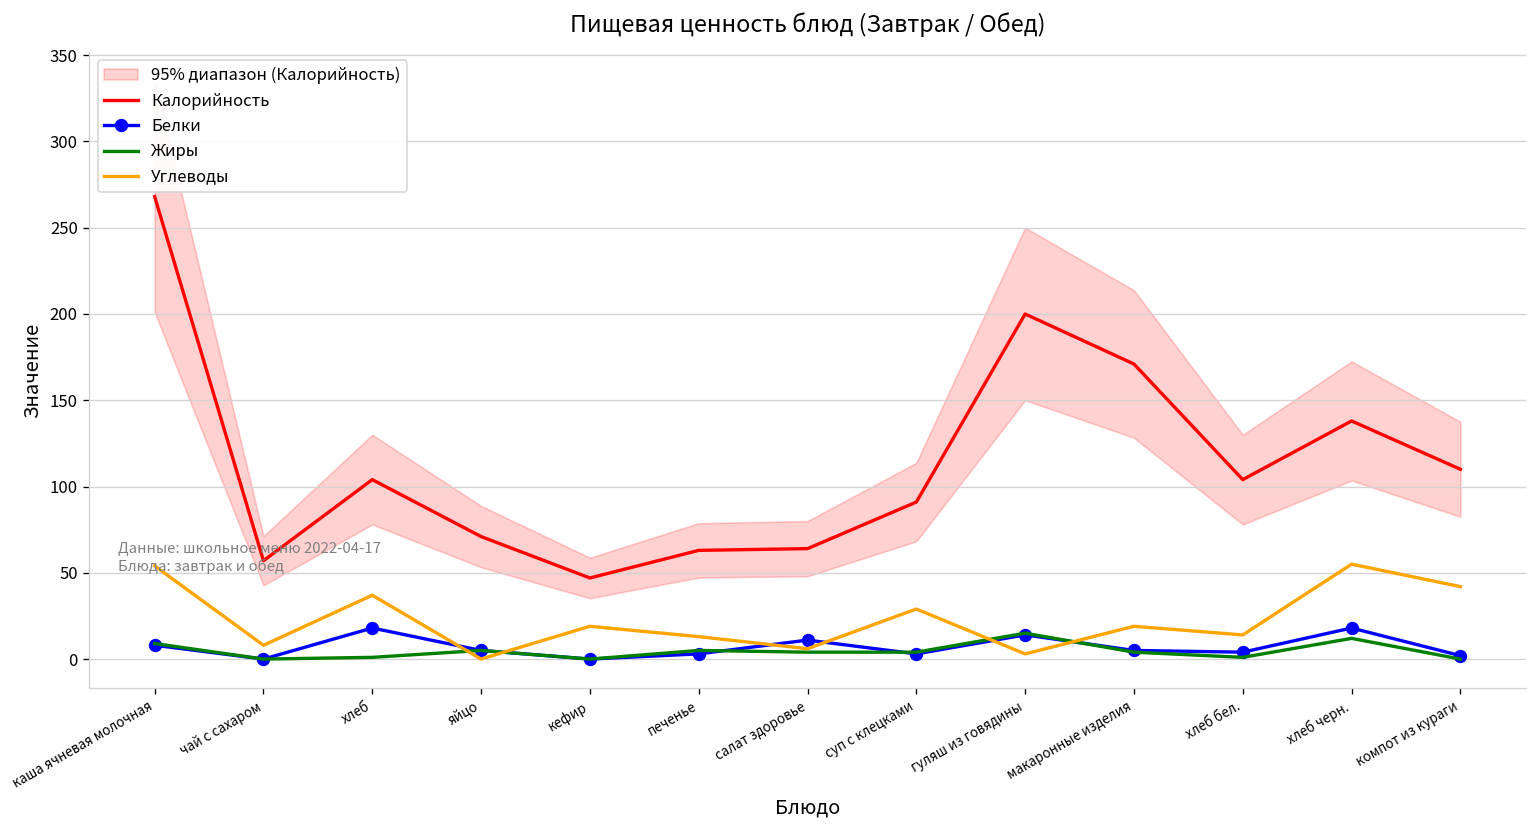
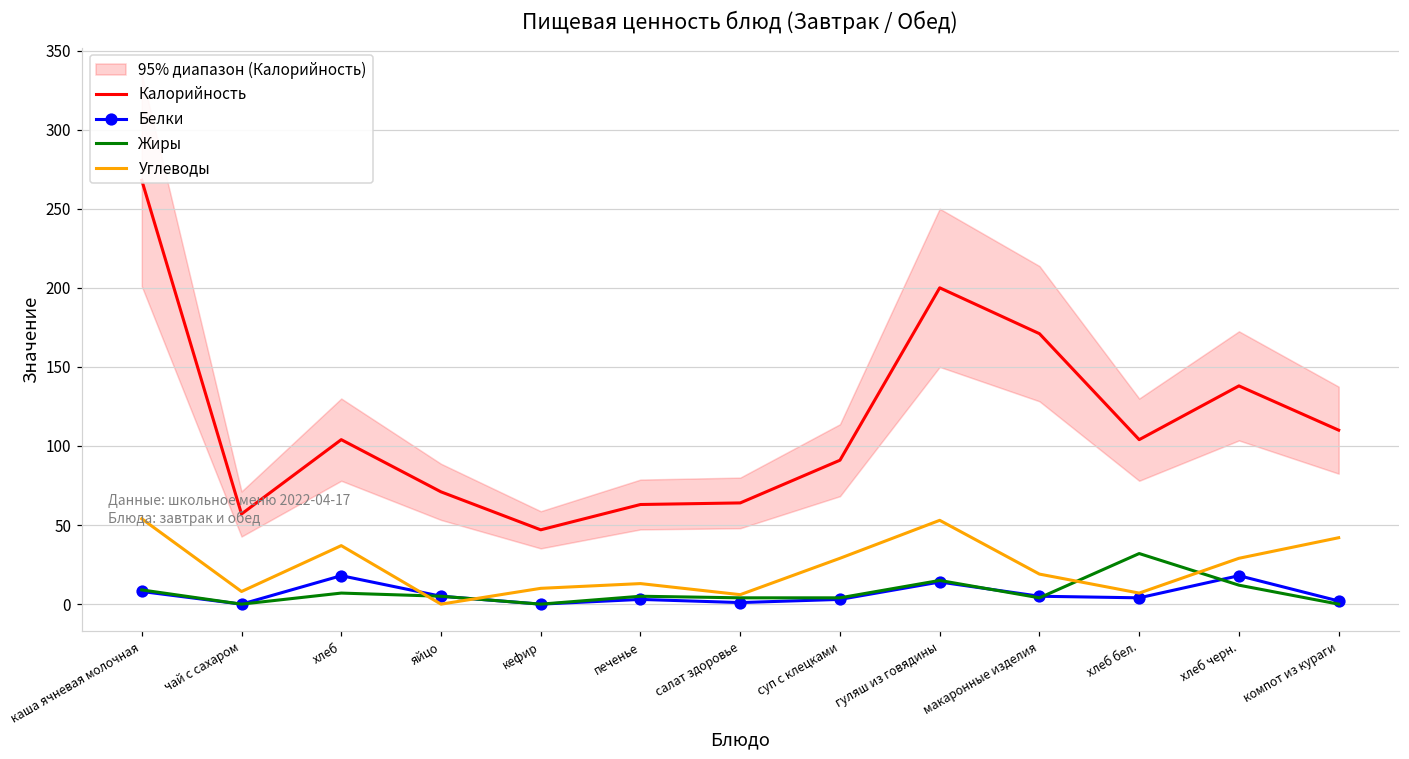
Жиры, хлеб: 1 -> 7
Углеводы, кефир: 19 -> 10
Белки, салат здоровье: 11 -> 1
Углеводы, гуляш из говядины: 3 -> 53
Жиры, хлеб бел.: 1 -> 32
Углеводы, хлеб бел.: 14 -> 7
Углеводы, хлеб черн.: 55 -> 29
